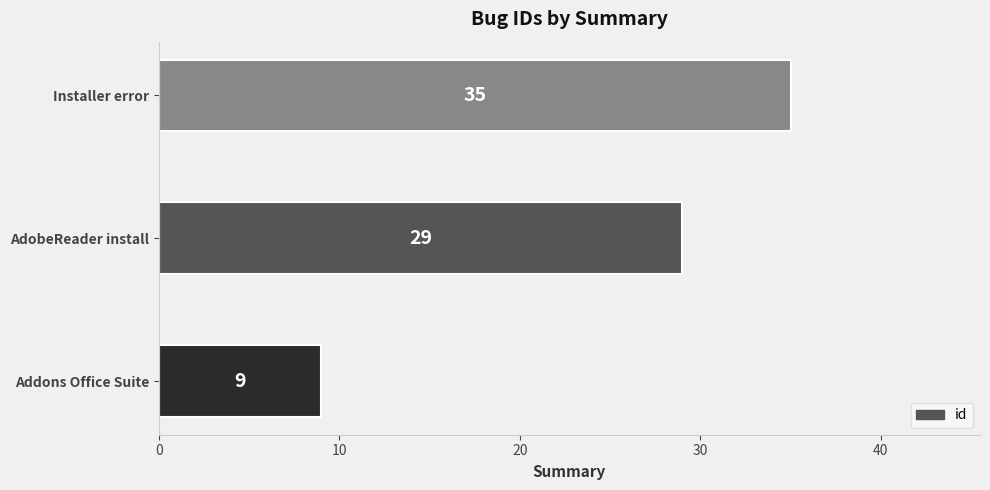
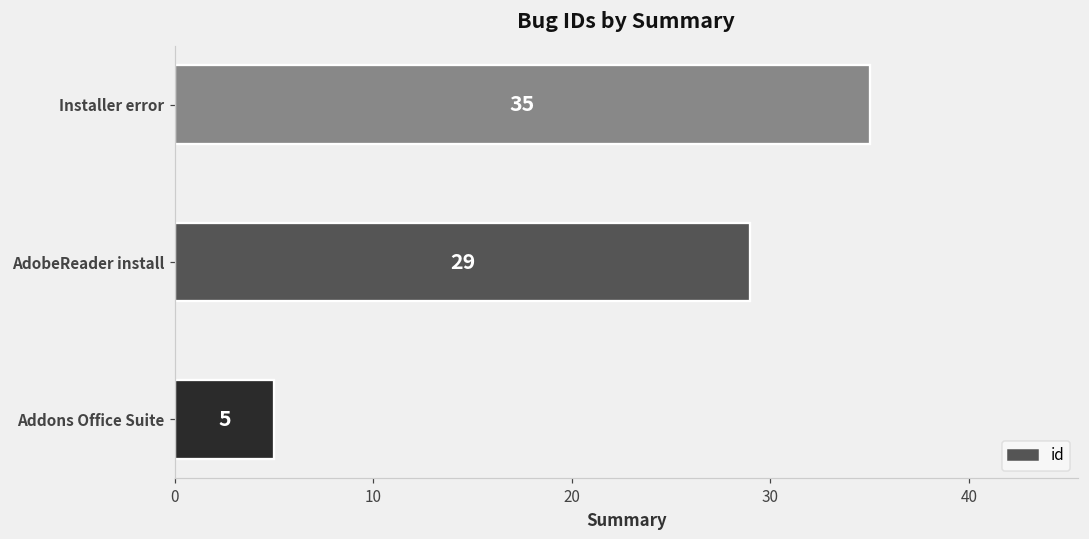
Addons Office Suite: 9 -> 5
